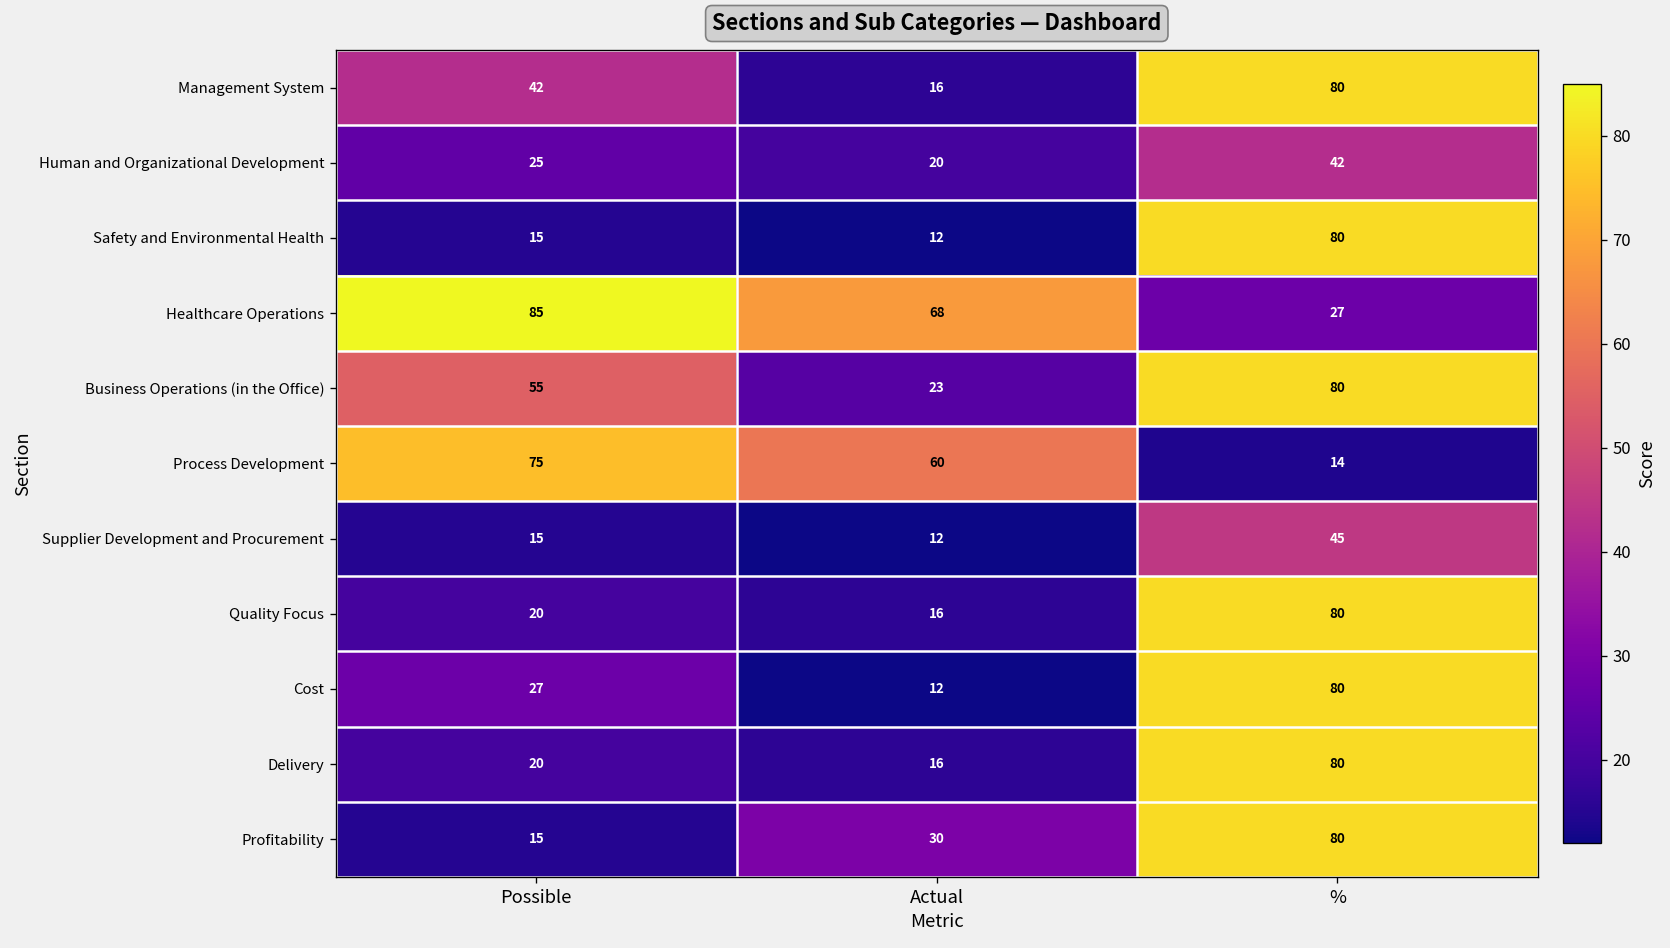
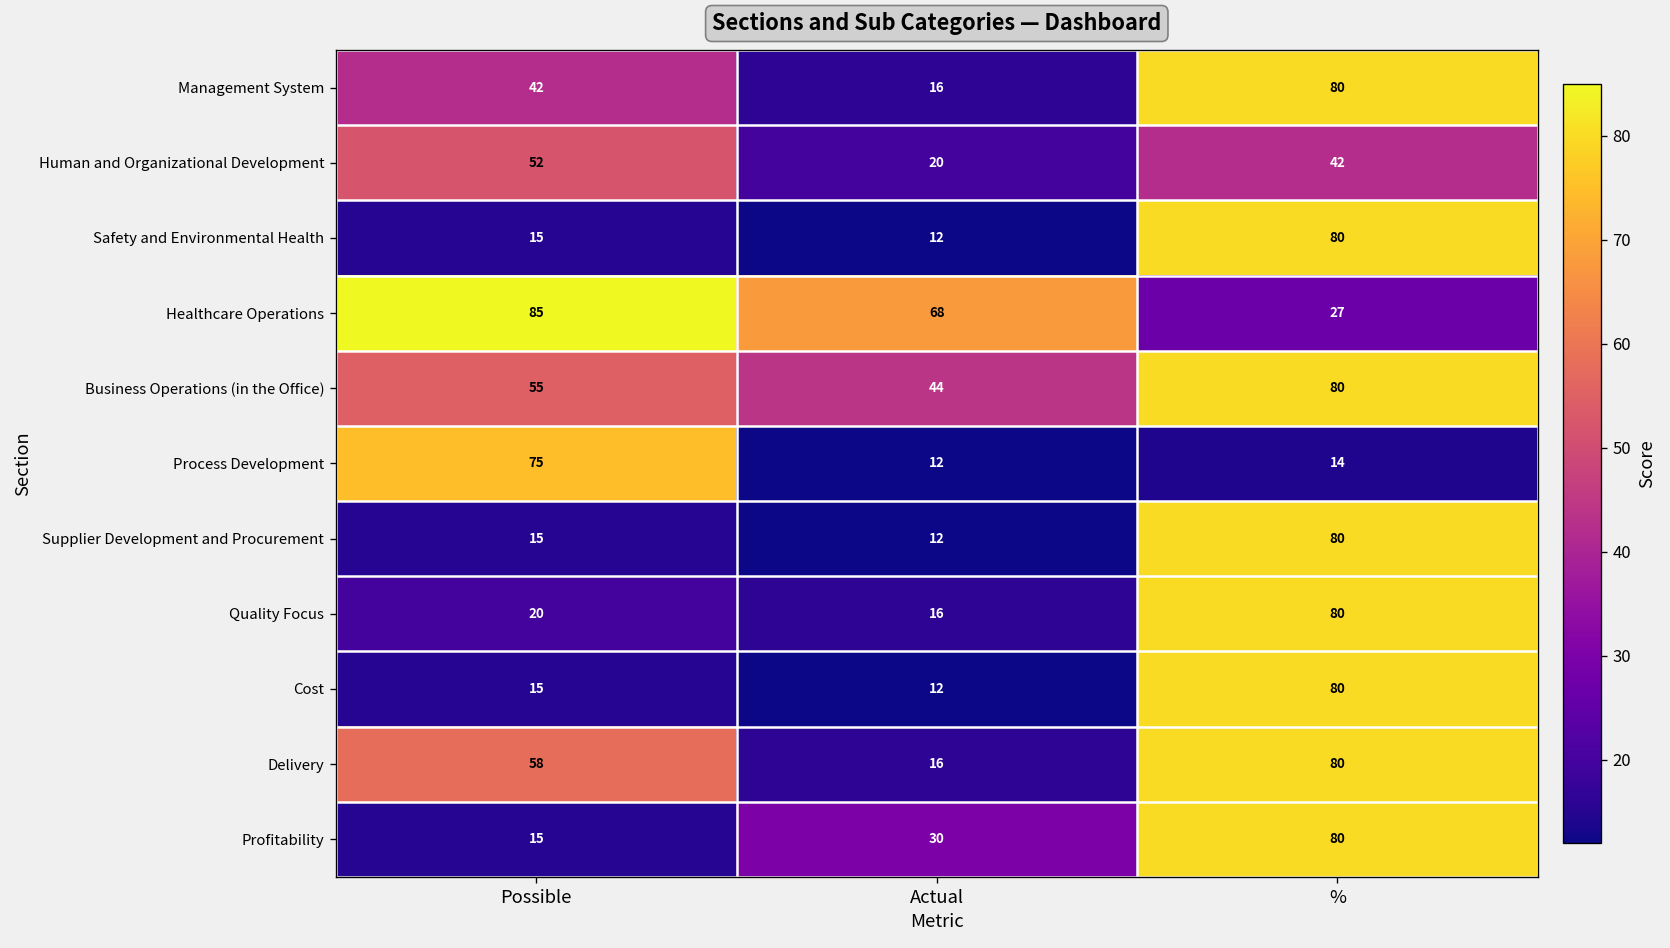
Human and Organizational Development, Possible: 25 -> 52
Business Operations (in the Office), Actual: 23 -> 44
Process Development, Actual: 60 -> 12
Supplier Development and Procurement, %: 45 -> 80
Cost, Possible: 27 -> 15
Delivery, Possible: 20 -> 58
